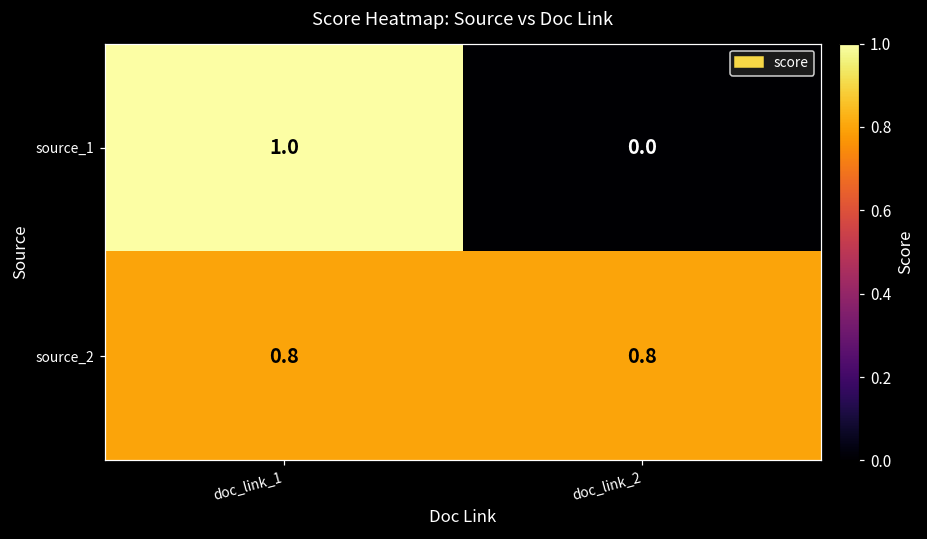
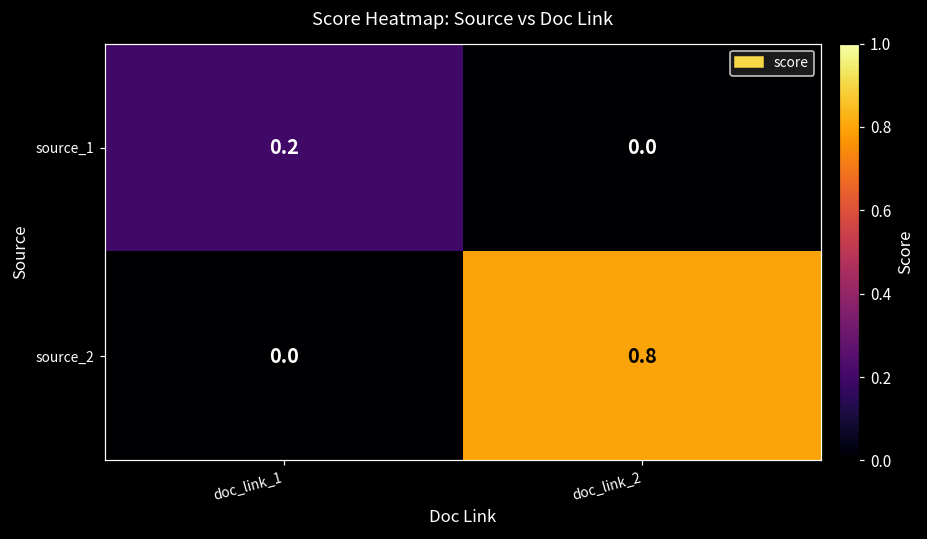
source_1, doc_link_1: 1.0 -> 0.2
source_2, doc_link_1: 0.8 -> 0.0
